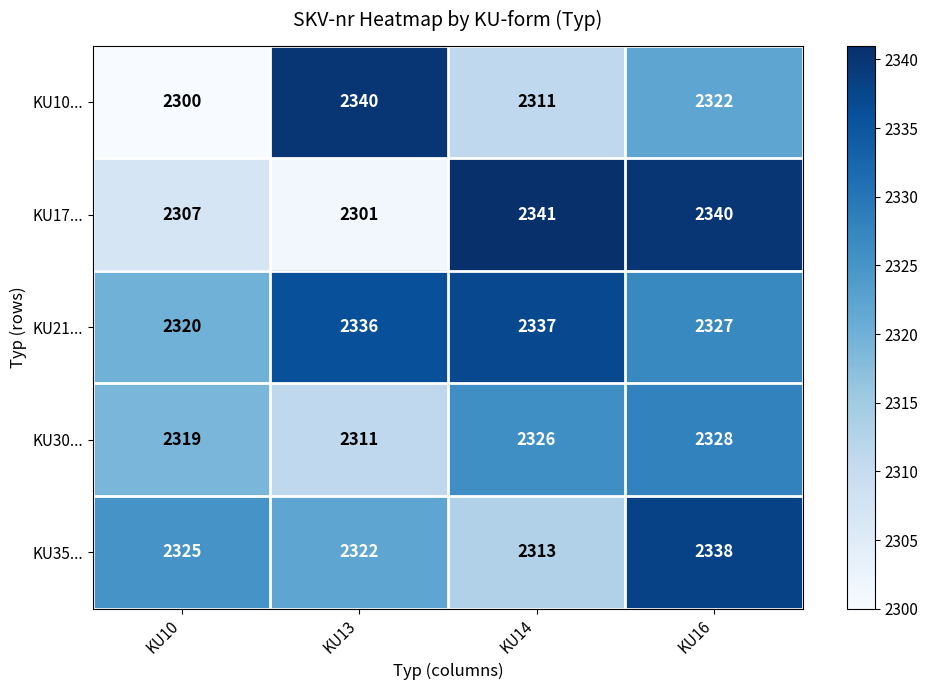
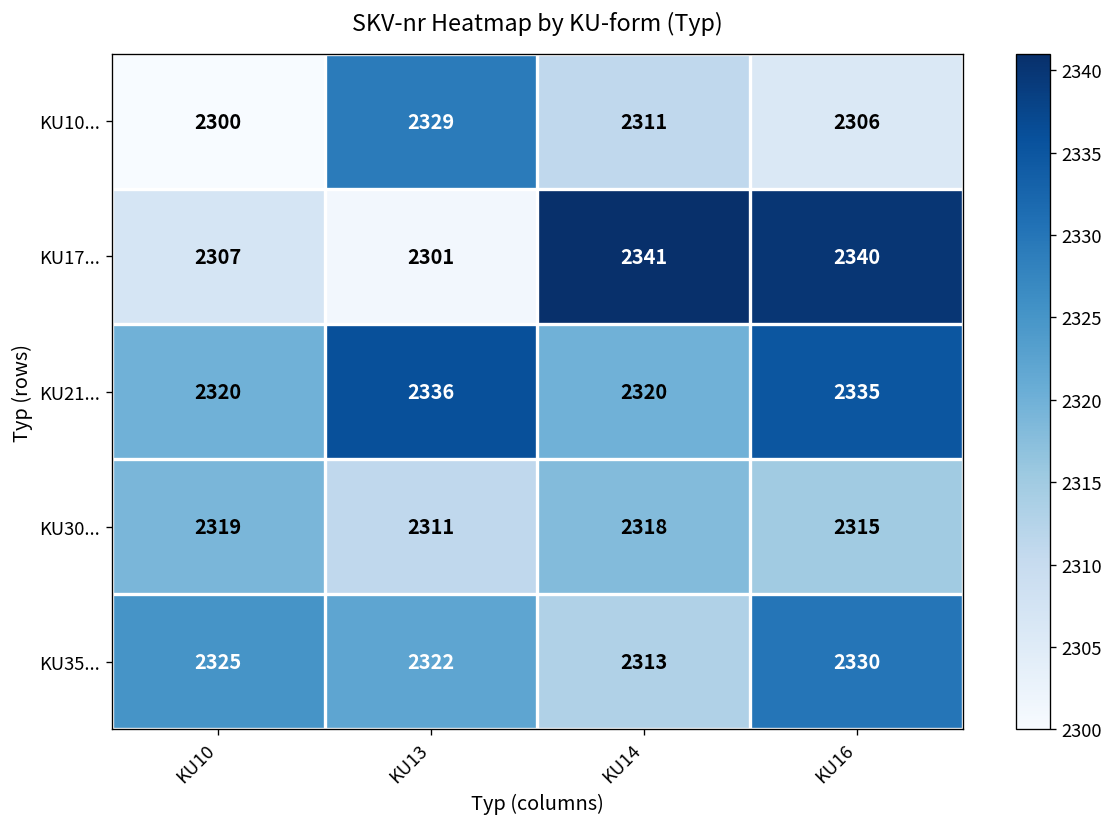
KU10..., KU13: 2340 -> 2329
KU10..., KU16: 2322 -> 2306
KU21..., KU14: 2337 -> 2320
KU21..., KU16: 2327 -> 2335
KU30..., KU14: 2326 -> 2318
KU30..., KU16: 2328 -> 2315
KU35..., KU16: 2338 -> 2330
